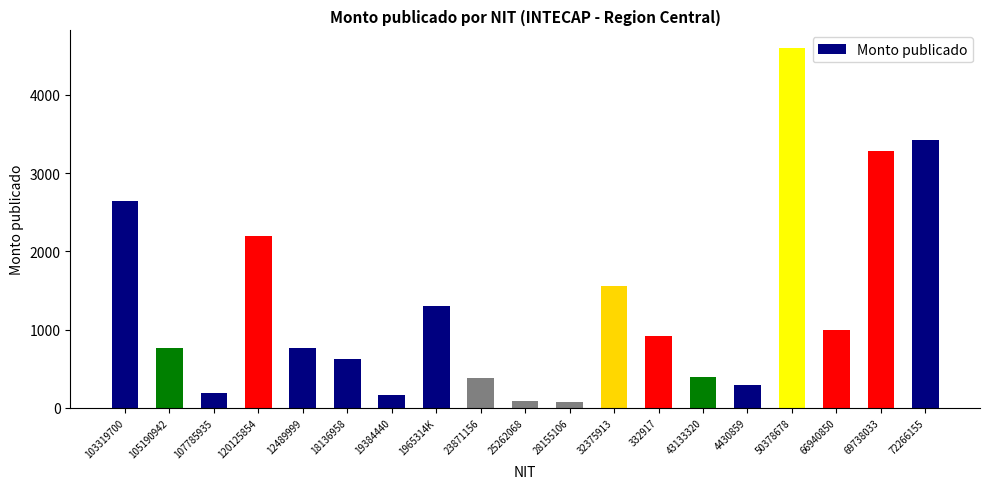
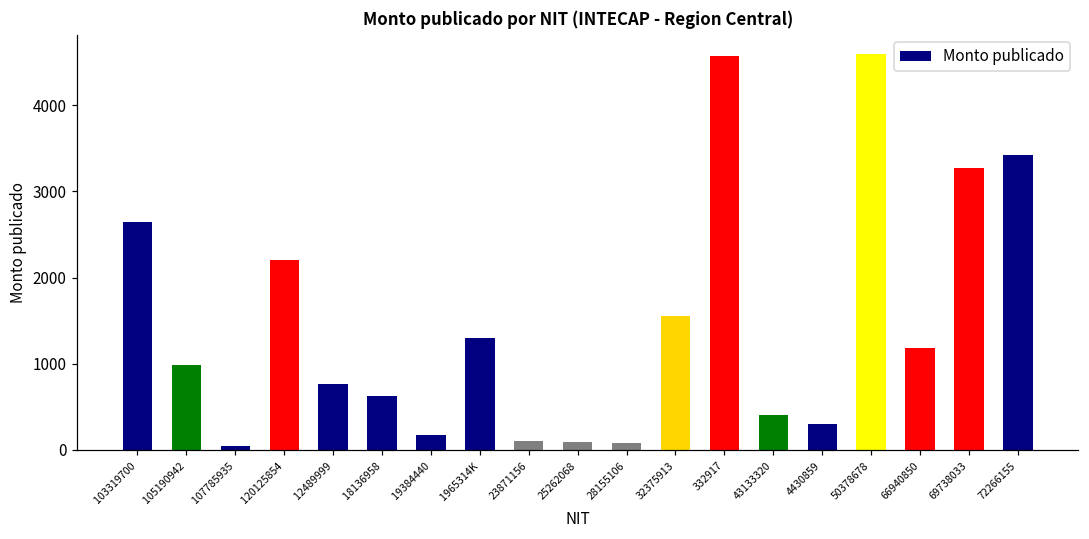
105190942: 800 -> 1000
107785935: 200 -> 0
23871156: 400 -> 100
332917: 900 -> 4600
66940850: 1000 -> 1200
